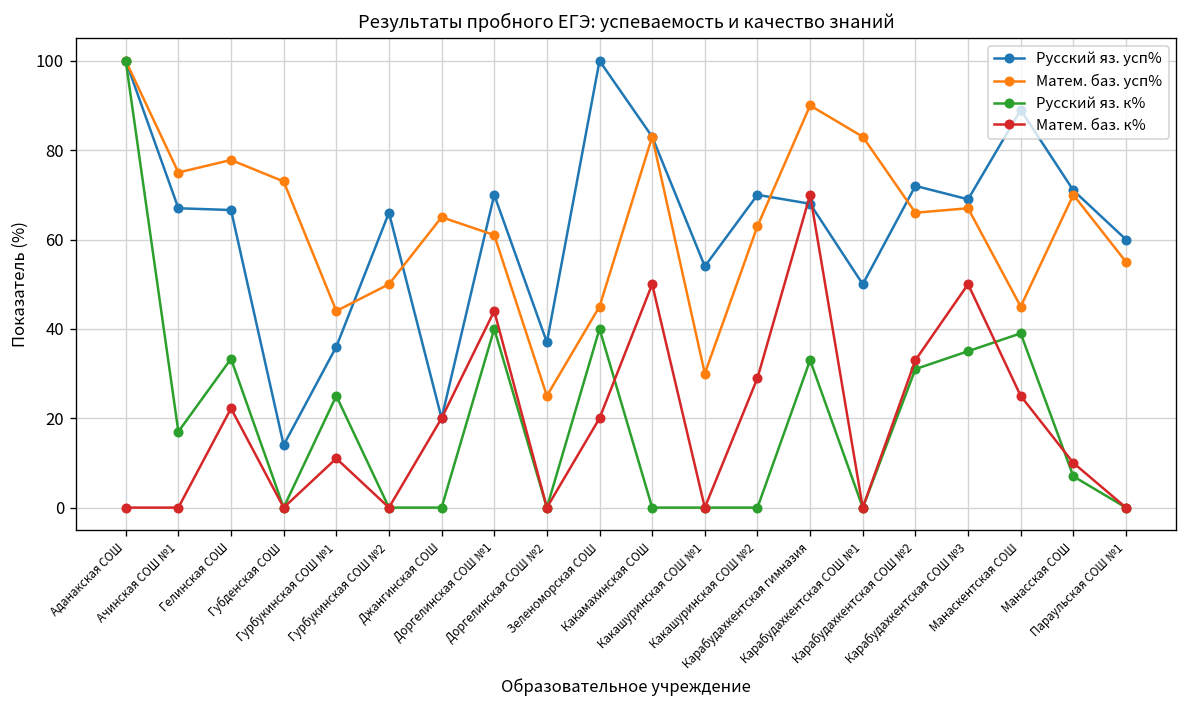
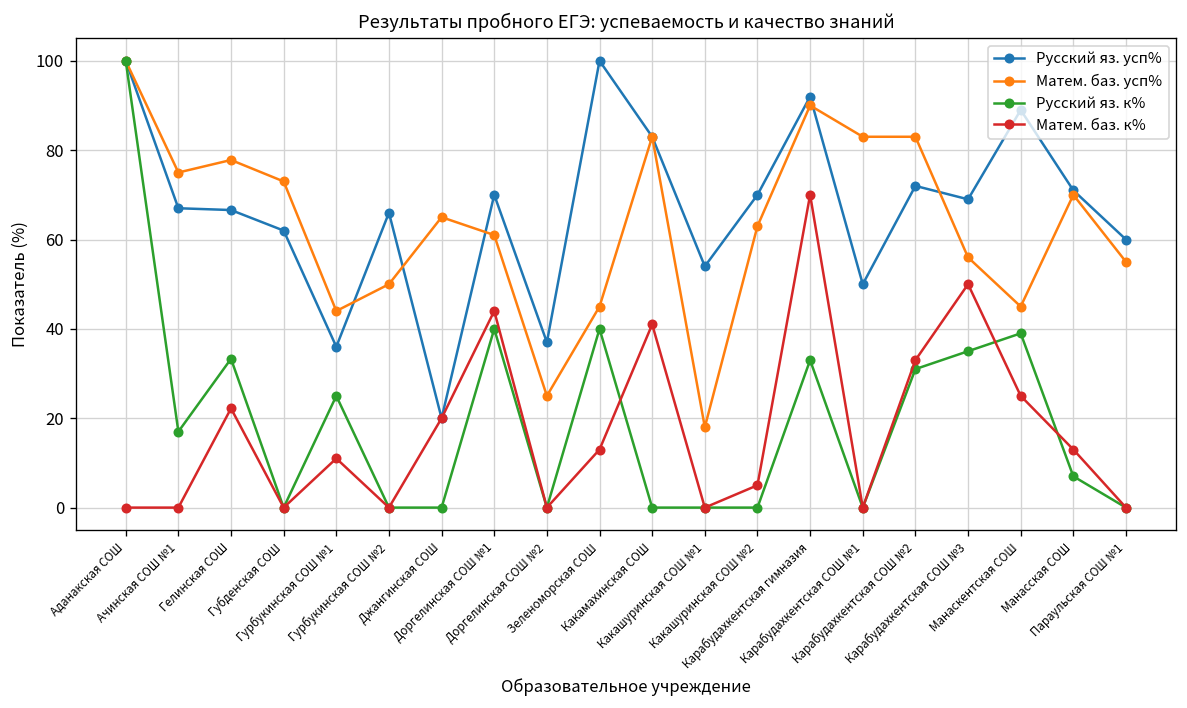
Русский яз. усп%, Губденская СОШ: 14 -> 62
Матем. баз. к%, Зеленоморская СОШ: 20 -> 13
Матем. баз. к%, Какамахинская СОШ: 50 -> 41
Матем. баз. усп%, Какашуринская СОШ №1: 30 -> 18
Матем. баз. к%, Какашуринская СОШ №2: 29 -> 5
Русский яз. усп%, Карабудахкентская гимназия: 68 -> 92
Матем. баз. усп%, Карабудахкентская СОШ №2: 66 -> 83
Матем. баз. усп%, Карабудахкентская СОШ №3: 67 -> 56
Матем. баз. к%, Манасская СОШ: 10 -> 13
